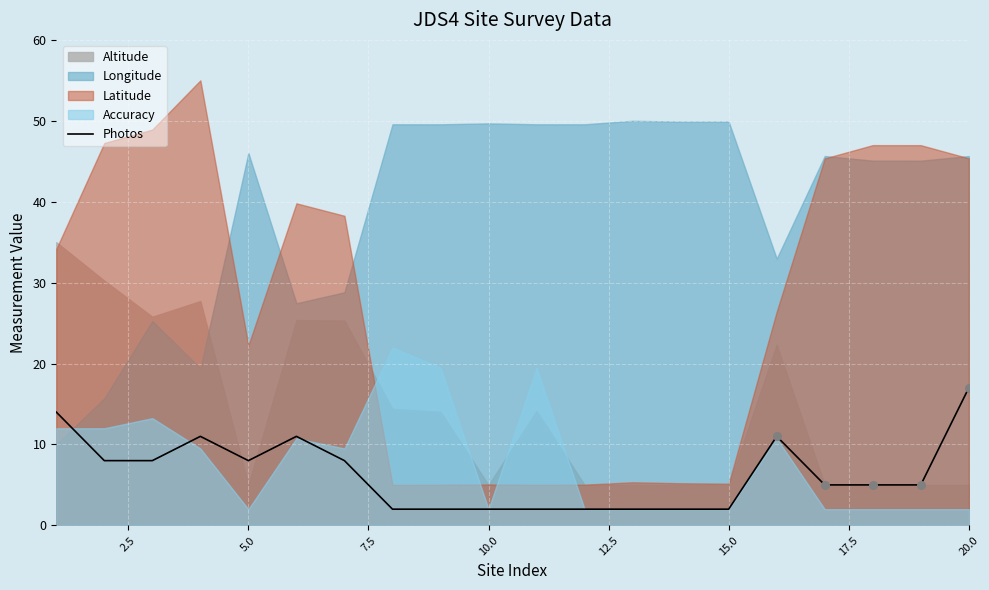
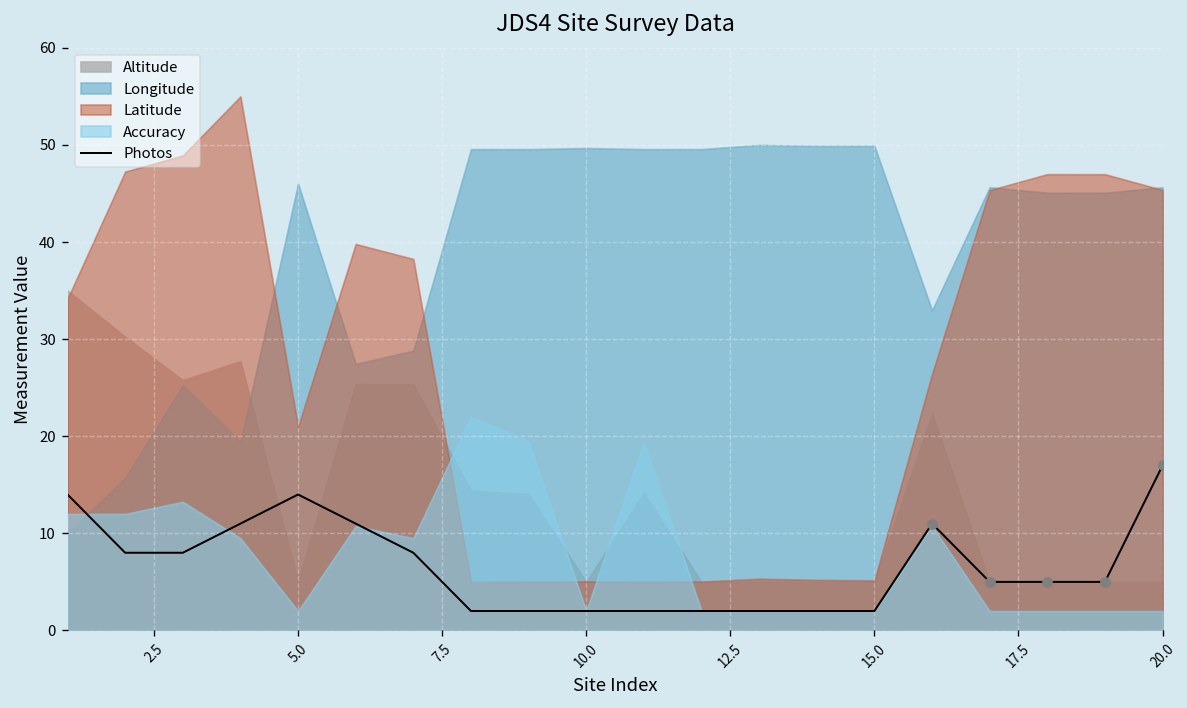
Photos, 5.0: 8 -> 14
Latitude, 5.0: 22 -> 21
